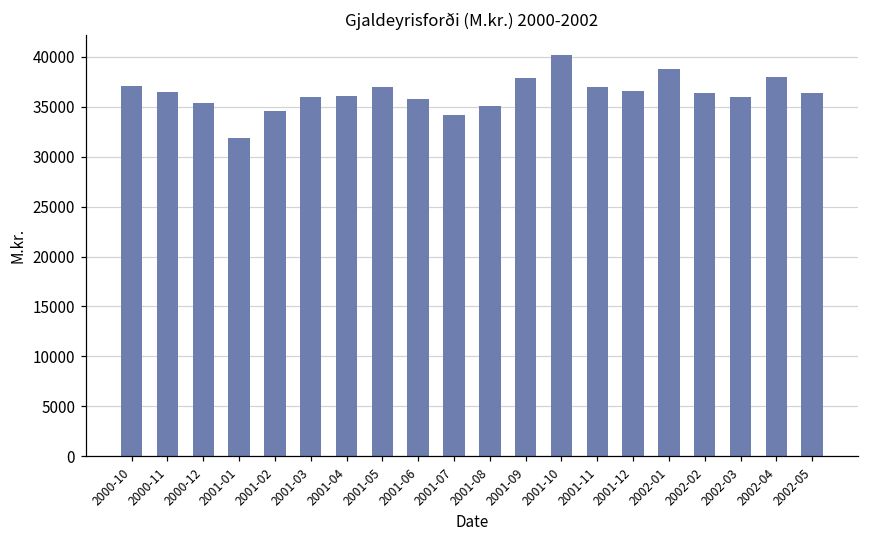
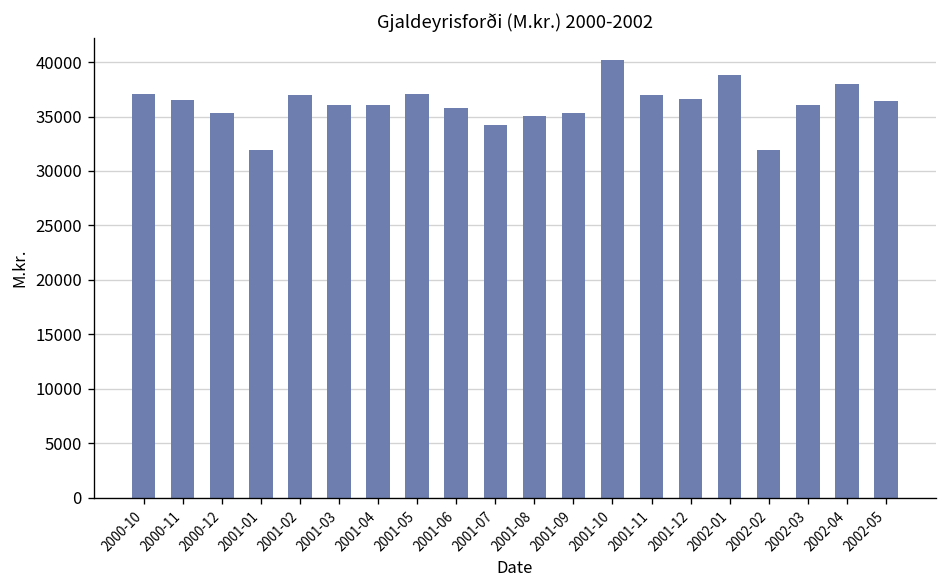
2001-02: 35000 -> 37000
2001-09: 38000 -> 35000
2002-02: 36000 -> 32000
